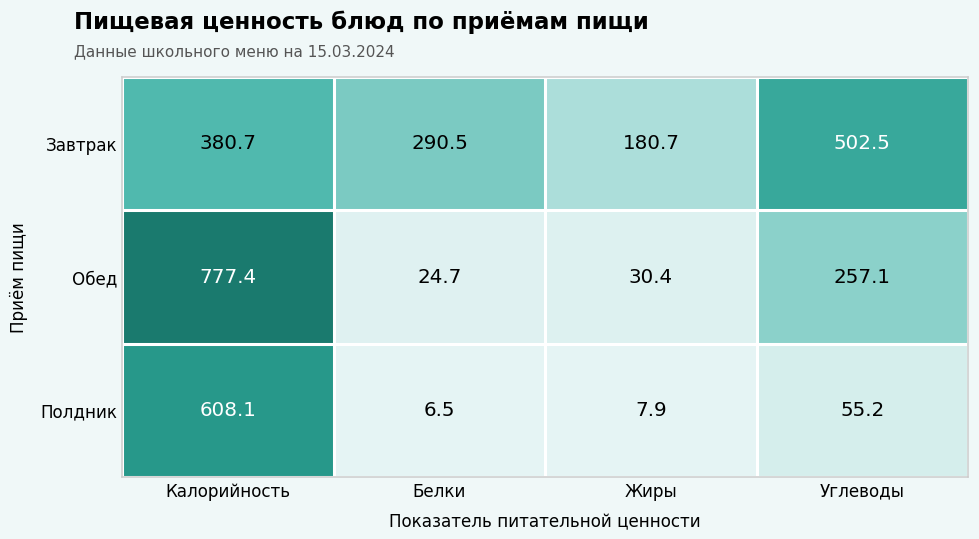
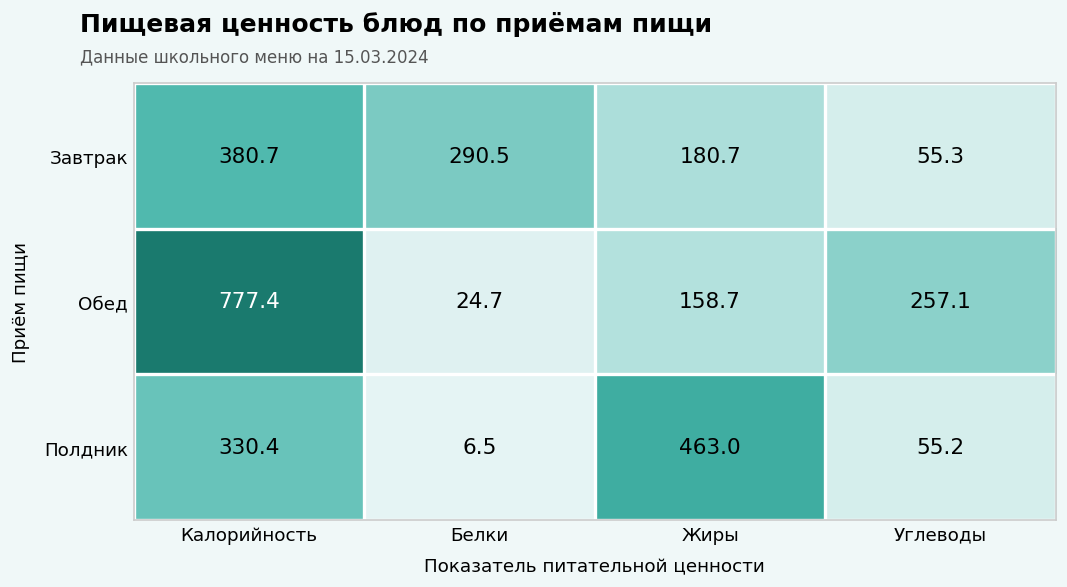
Завтрак, Углеводы: 502.5 -> 55.3
Обед, Жиры: 30.4 -> 158.7
Полдник, Калорийность: 608.1 -> 330.4
Полдник, Жиры: 7.9 -> 463.0
